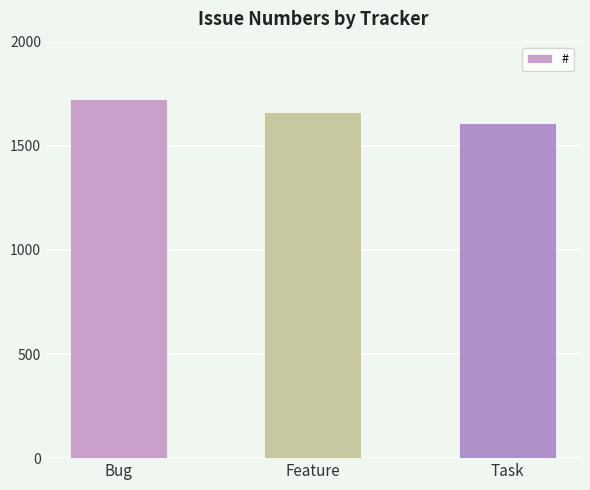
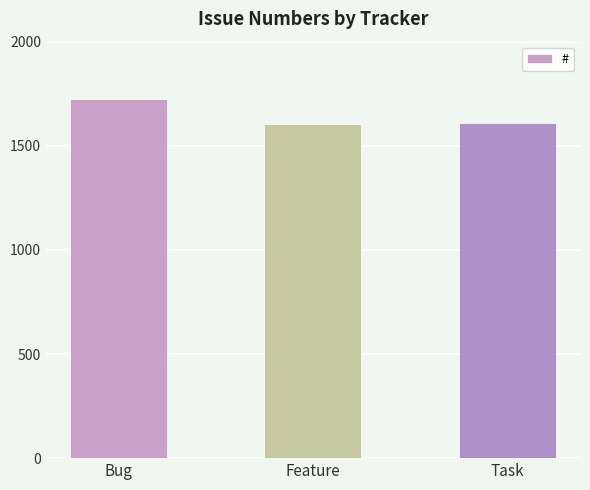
Feature: 1660 -> 1600
